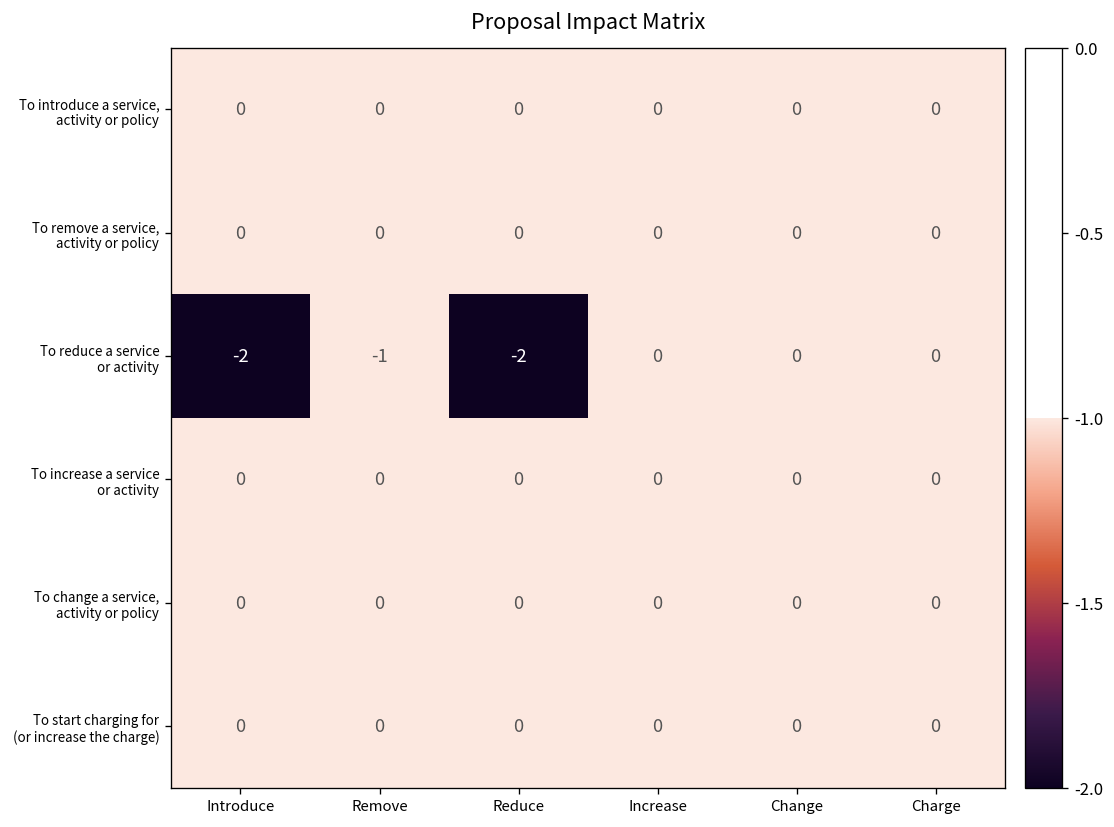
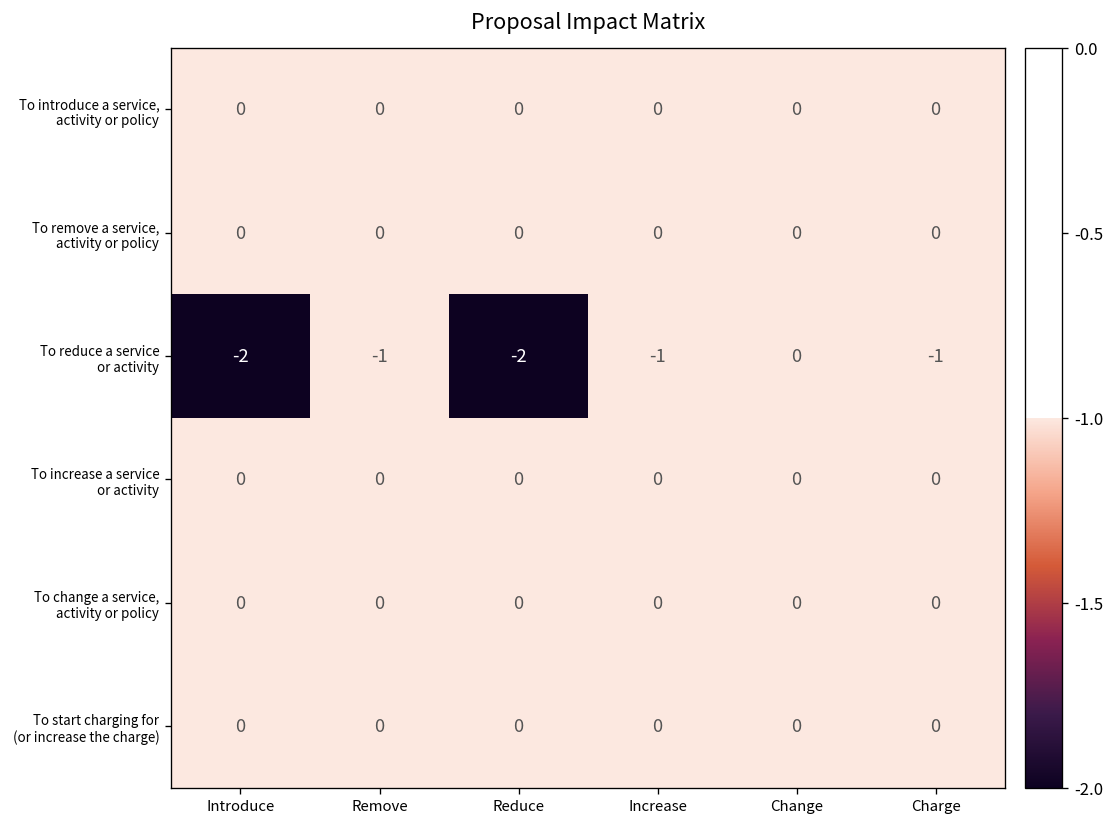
To reduce a service or activity, Increase: 0 -> -1
To reduce a service or activity, Charge: 0 -> -1
